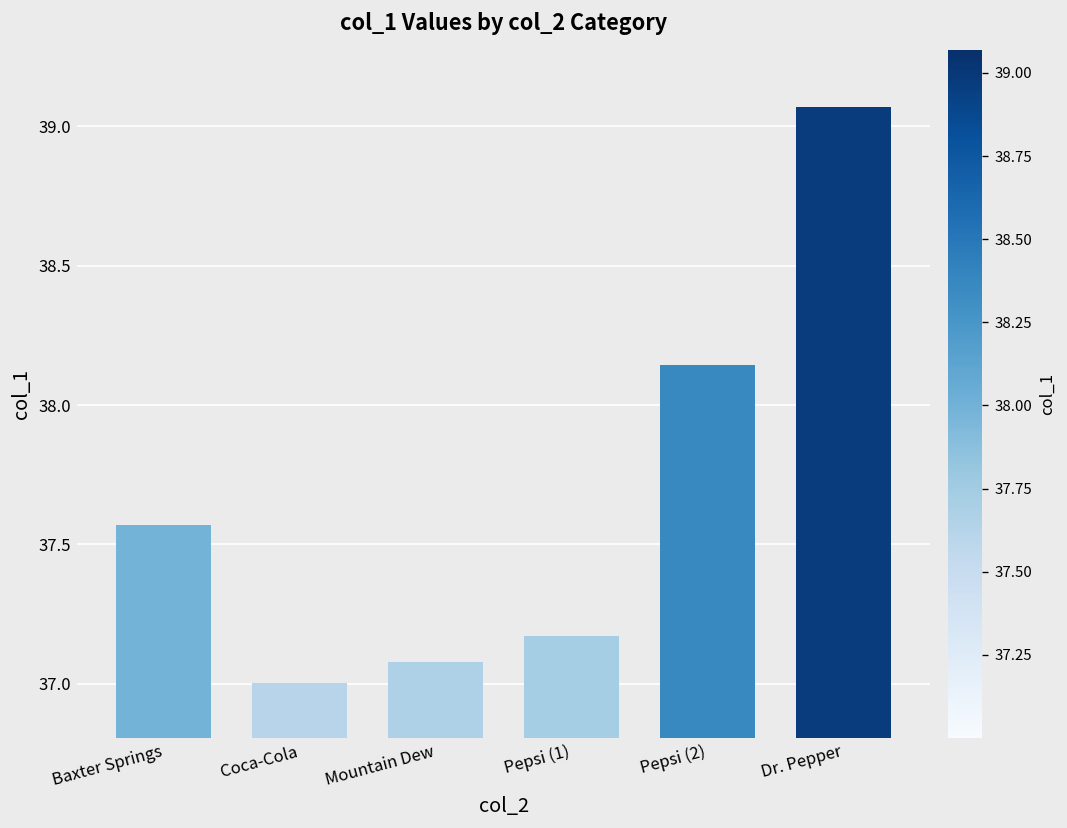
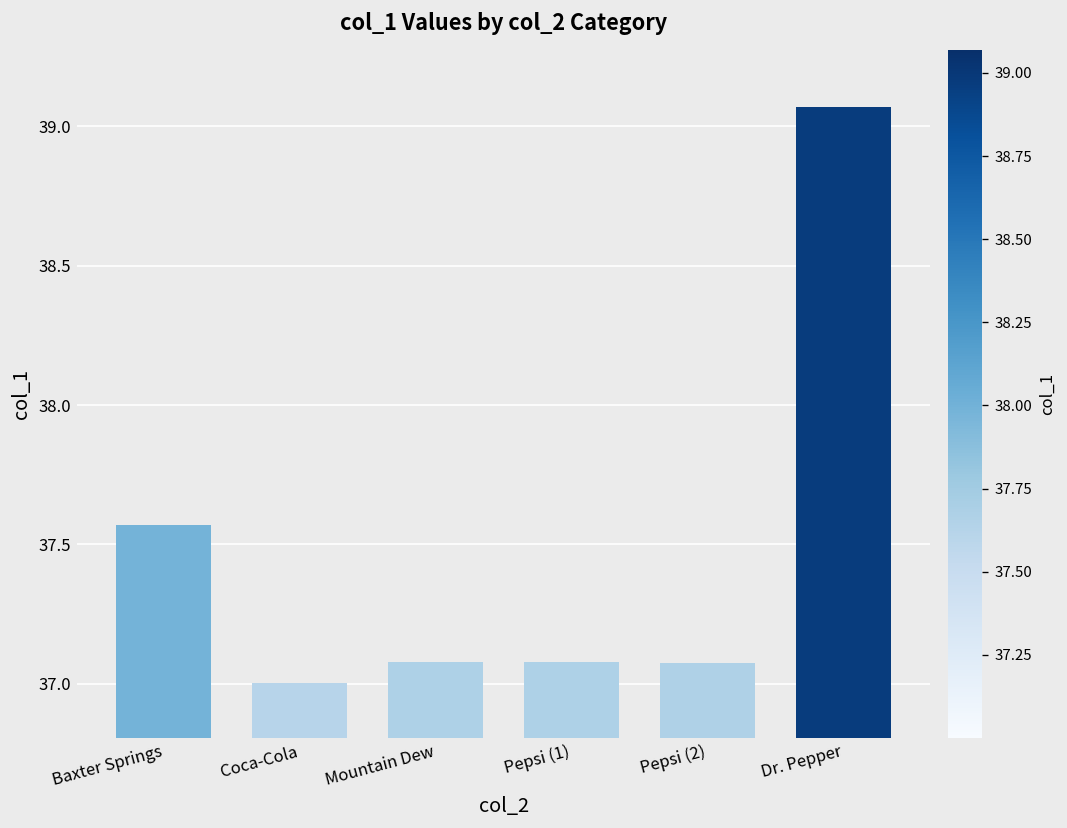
Pepsi (1): 37.17 -> 37.08
Pepsi (2): 38.14 -> 37.08
